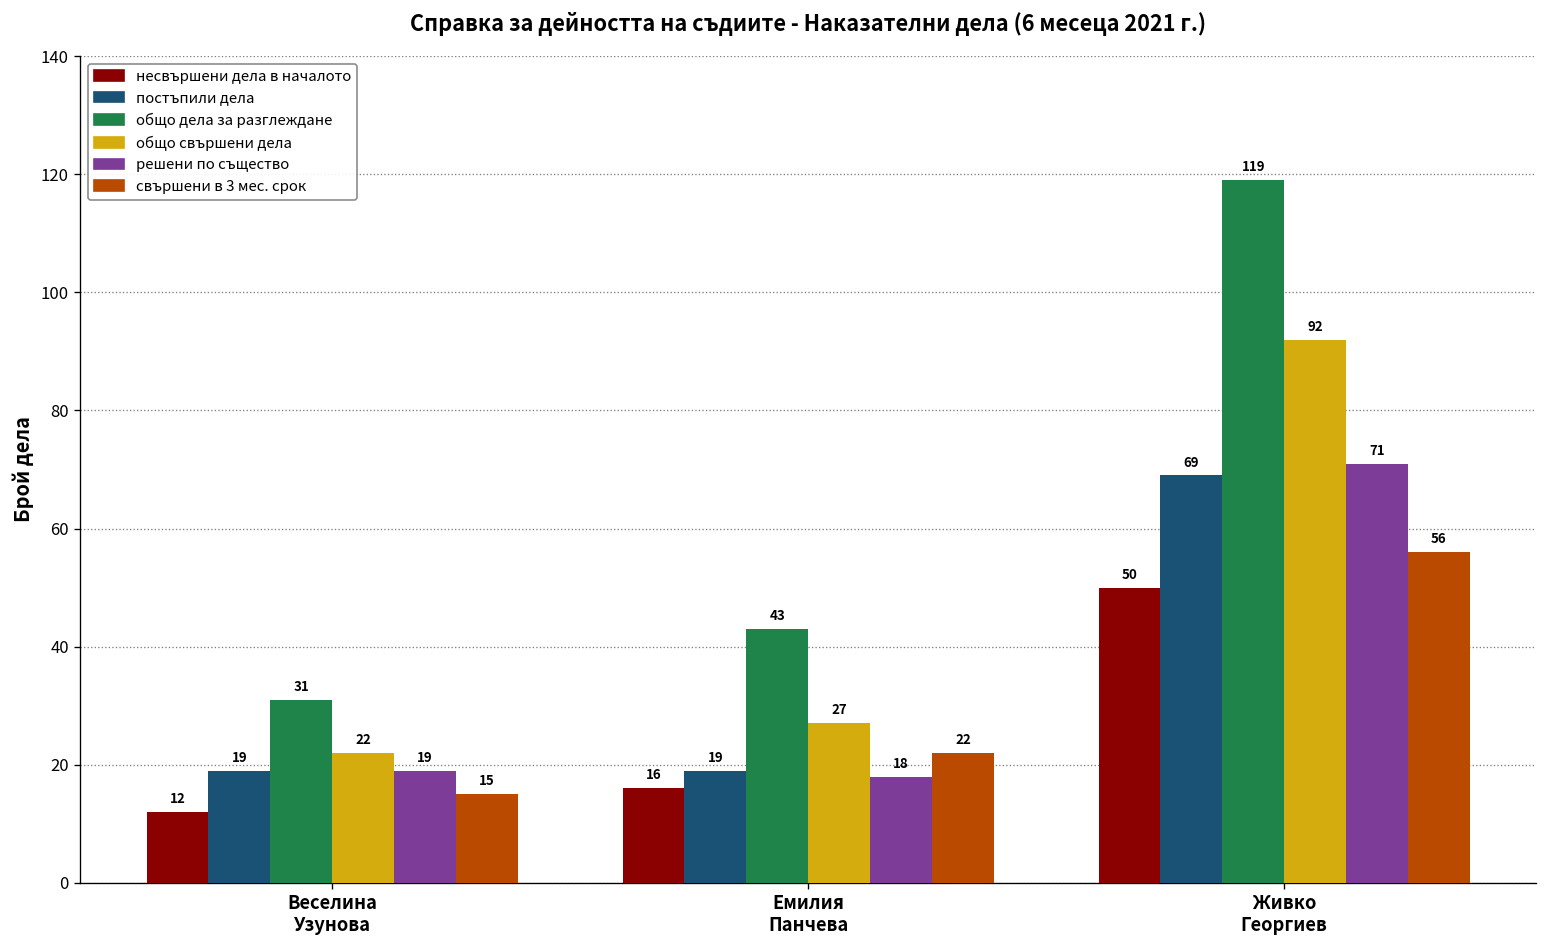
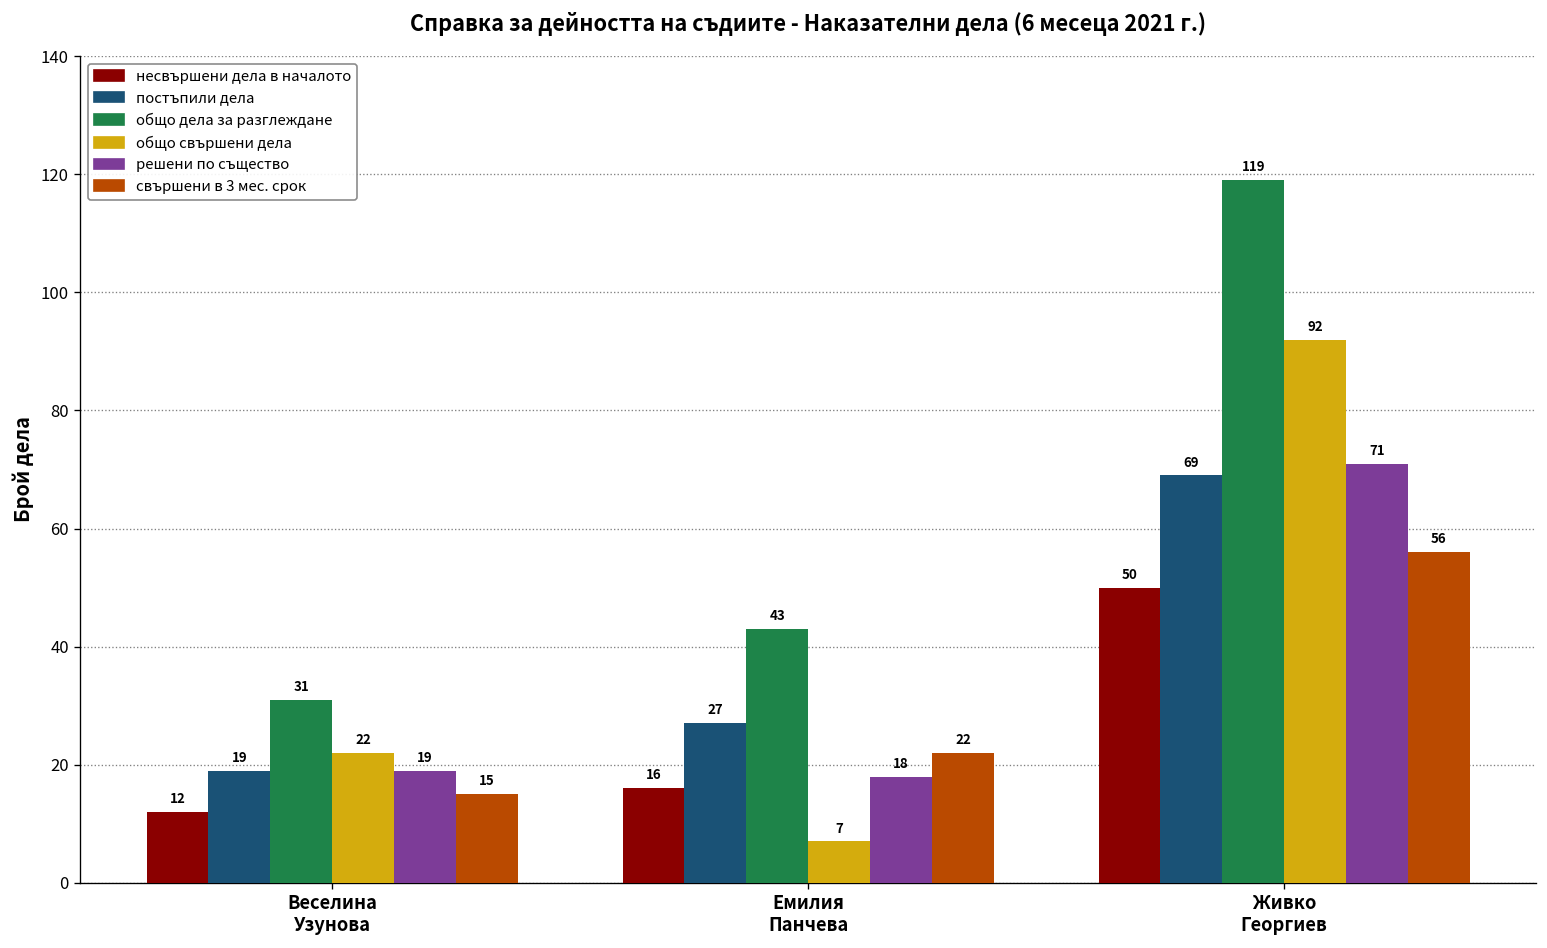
постъпили дела, Емилия Панчева: 19 -> 27
общо свършени дела, Емилия Панчева: 27 -> 7
